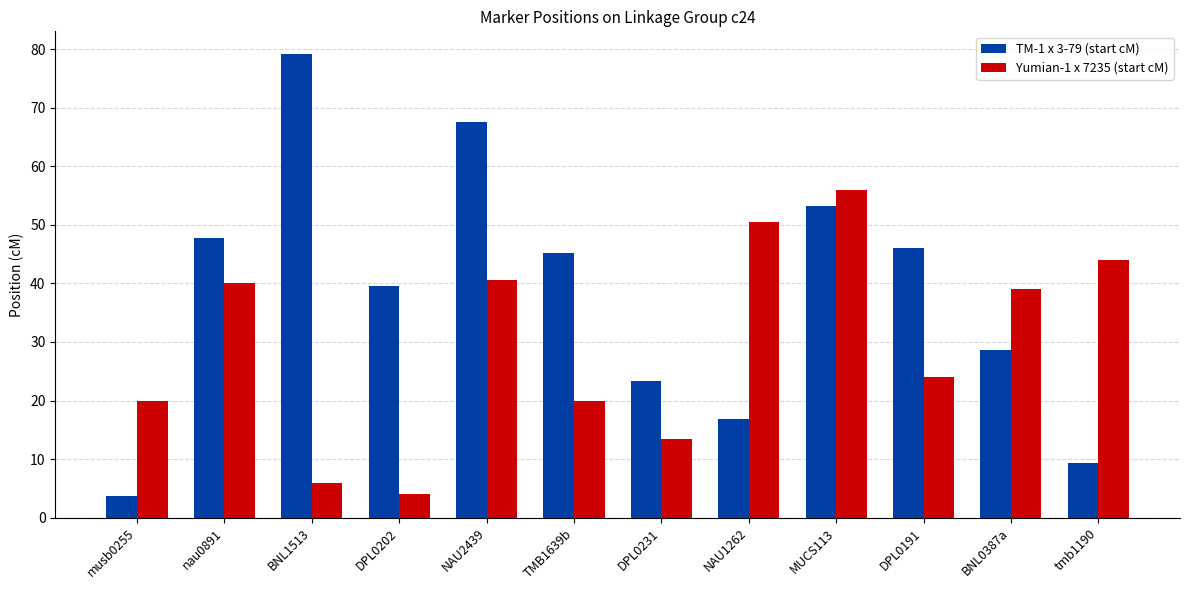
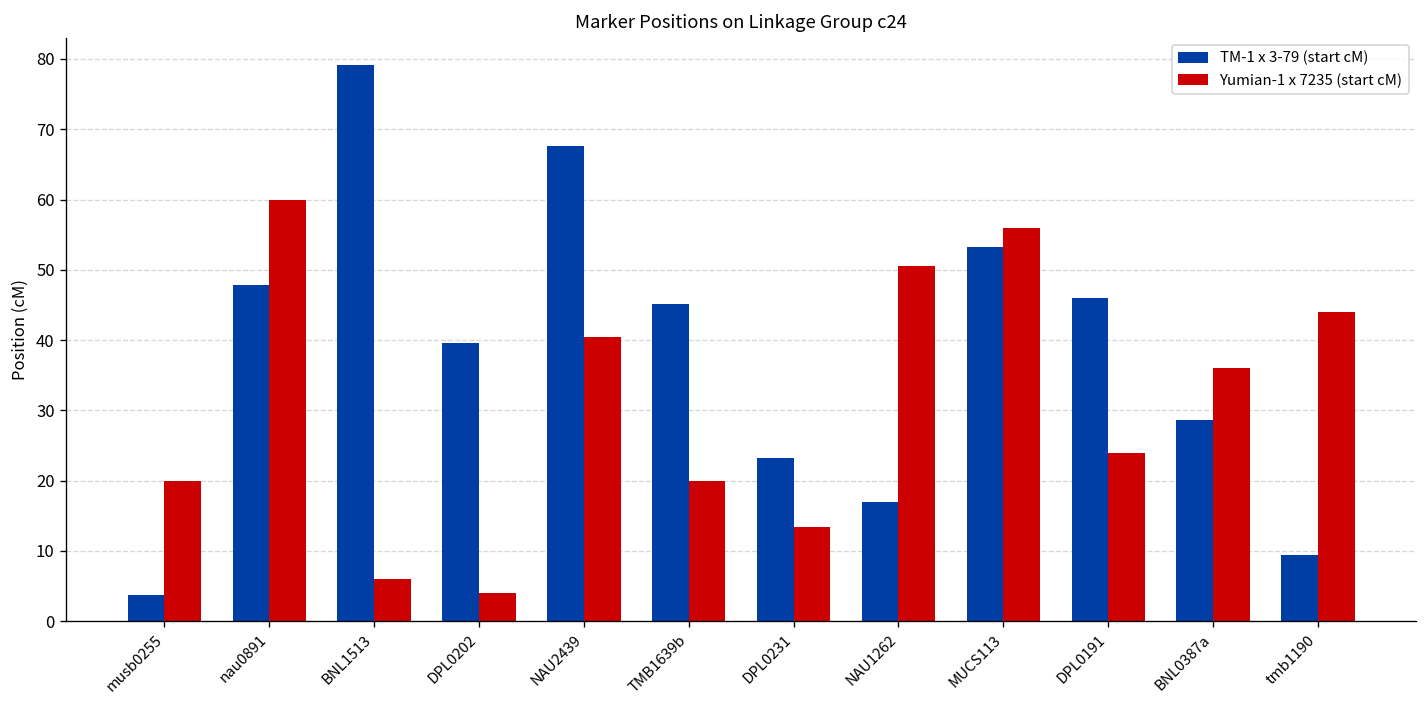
Yumian-1 x 7235 (start cM), nau0891: 40 -> 60
Yumian-1 x 7235 (start cM), BNL0387a: 39 -> 36
